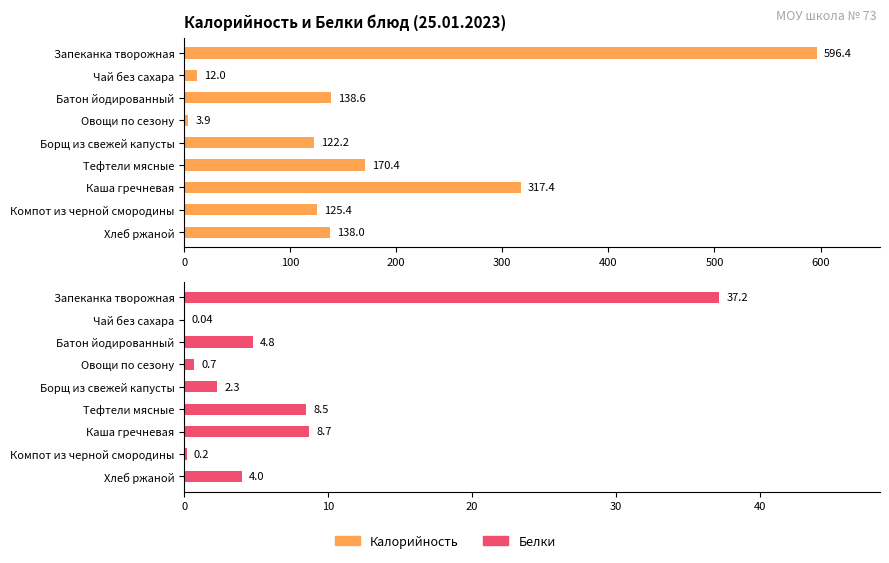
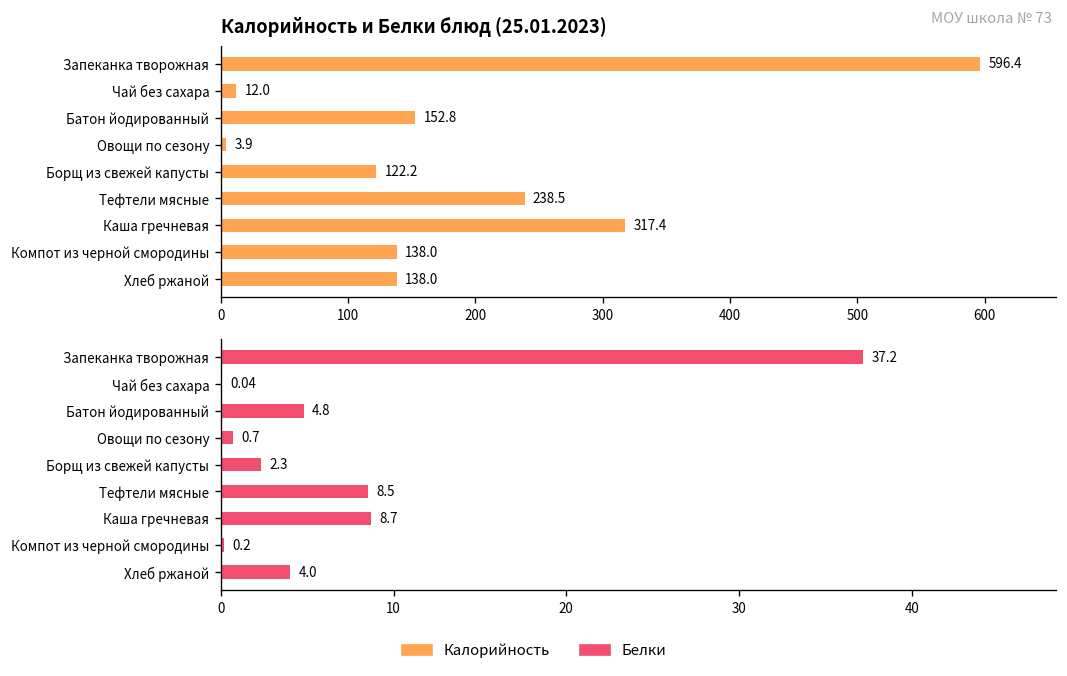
Калорийность и Белки блюд (25.01.2023), Батон йодированный: 138.6 -> 152.8
Калорийность и Белки блюд (25.01.2023), Тефтели мясные: 170.4 -> 238.5
Калорийность и Белки блюд (25.01.2023), Компот из черной смородины: 125.4 -> 138.0
